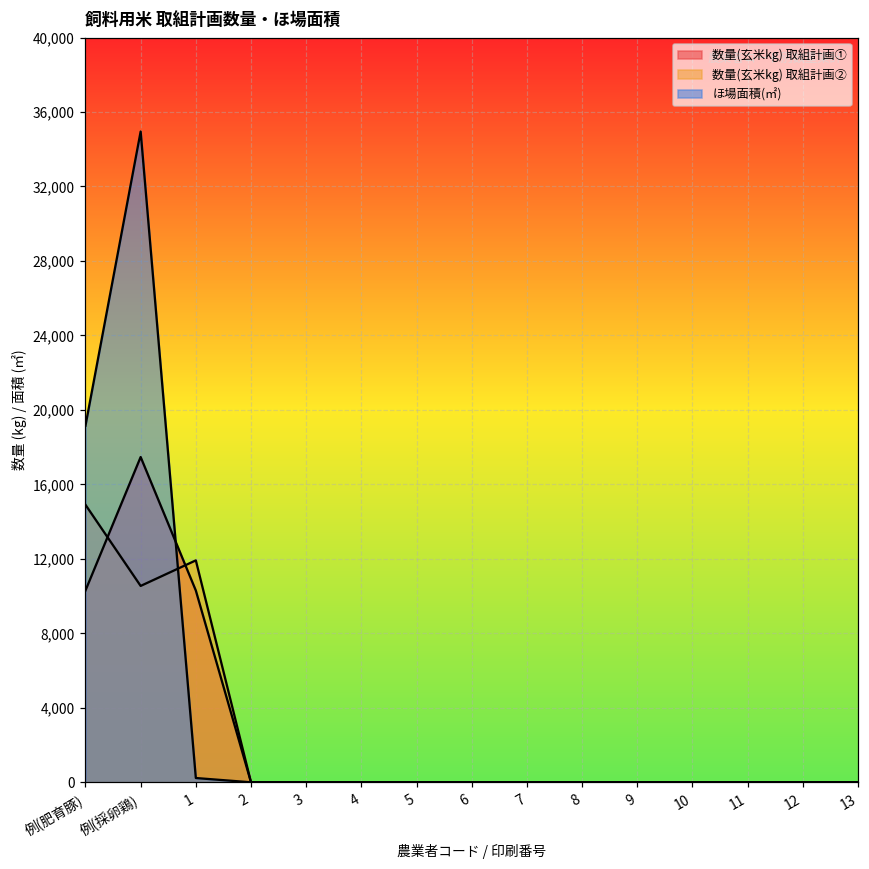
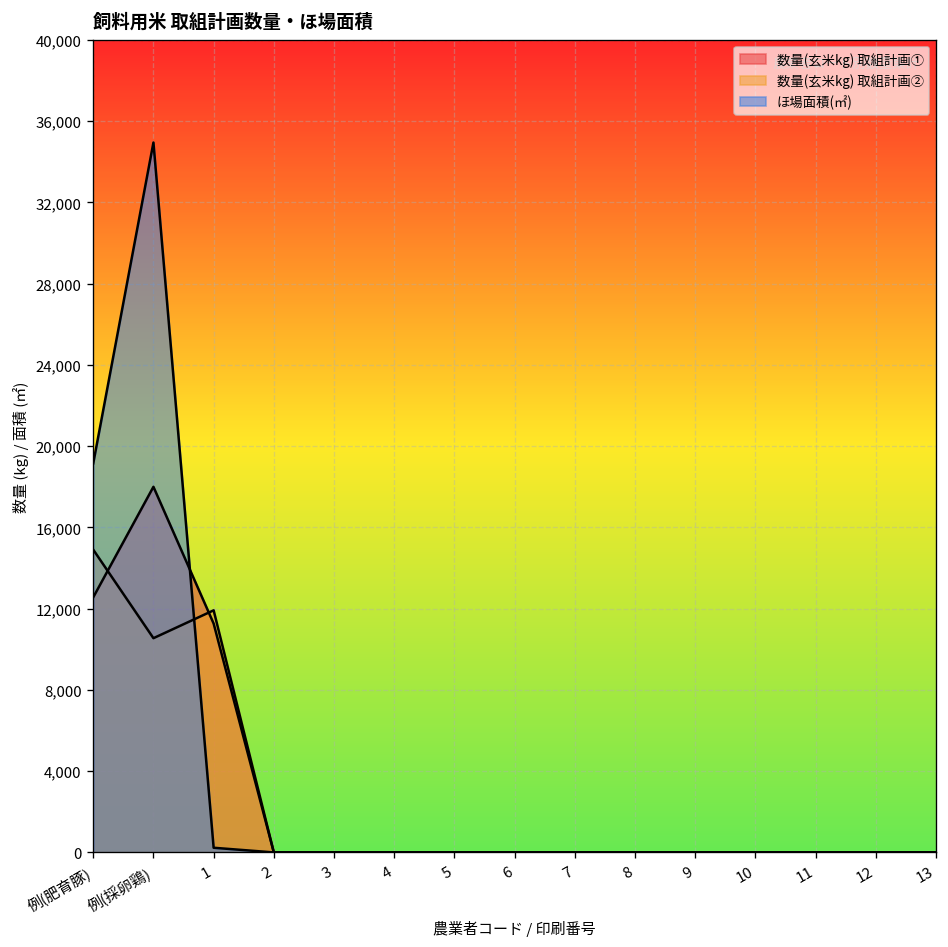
数量(玄米kg) 取組計画①, 例(肥育豚): 10,300 -> 12,600
数量(玄米kg) 取組計画①, 例(採卵鶏): 17,500 -> 18,000
数量(玄米kg) 取組計画①, 1: 10,300 -> 11,300
